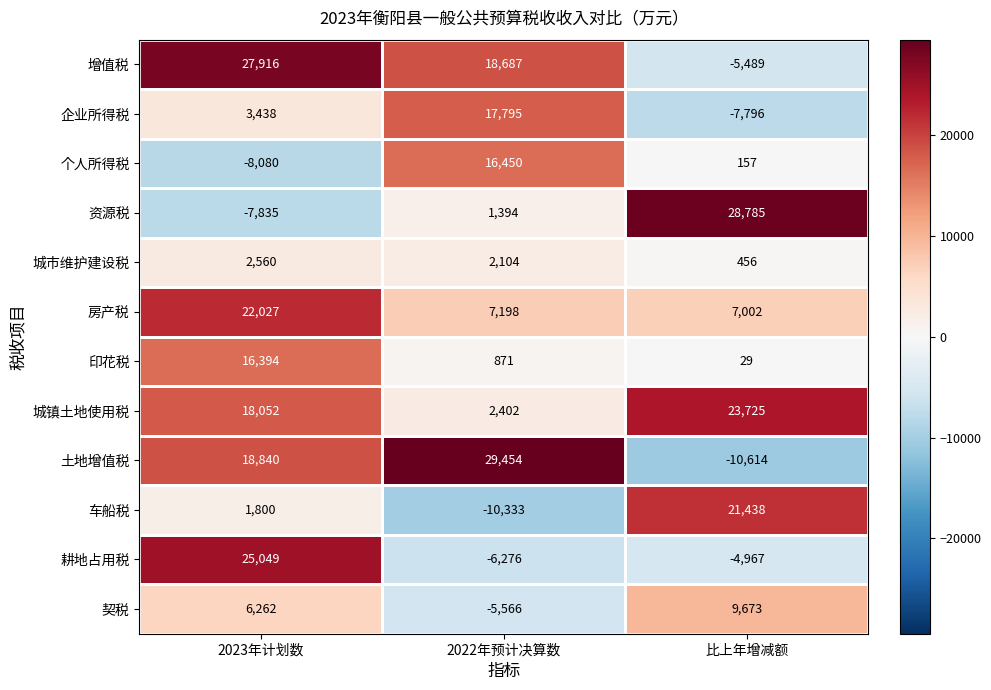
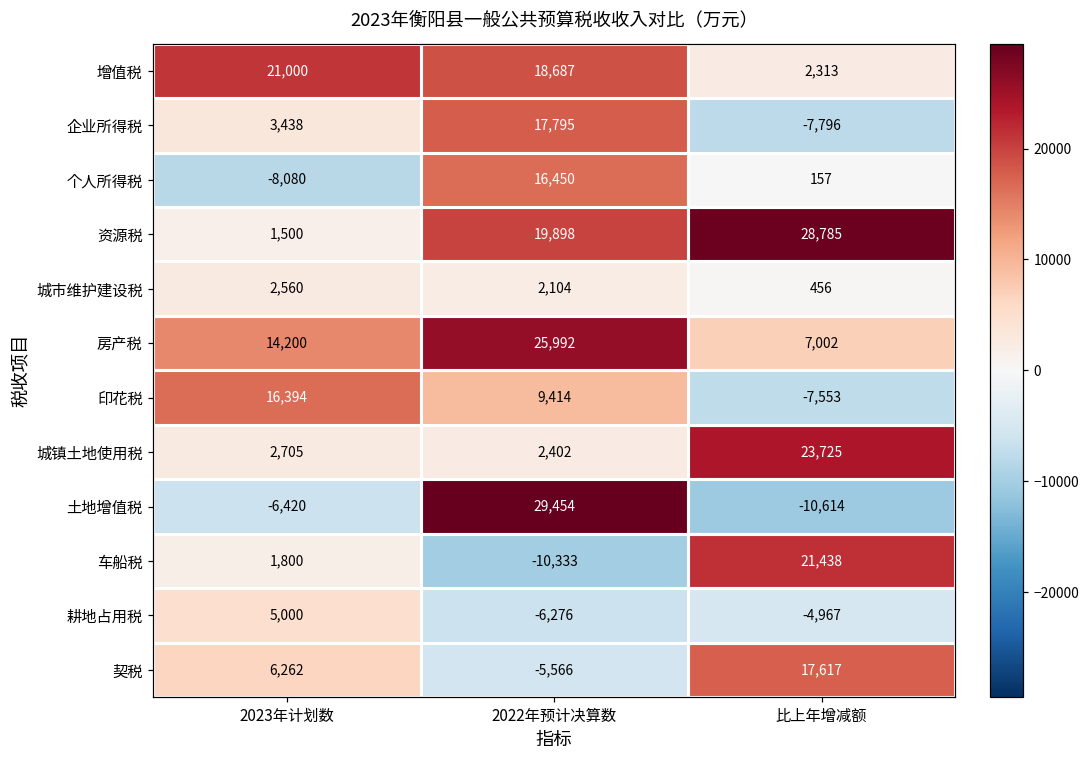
增值税, 2023年计划数: 27,916 -> 21,000
增值税, 比上年增减额: -5,489 -> 2,313
资源税, 2023年计划数: -7,835 -> 1,500
资源税, 2022年预计决算数: 1,394 -> 19,898
房产税, 2023年计划数: 22,027 -> 14,200
房产税, 2022年预计决算数: 7,198 -> 25,992
印花税, 2022年预计决算数: 871 -> 9,414
印花税, 比上年增减额: 29 -> -7,553
城镇土地使用税, 2023年计划数: 18,052 -> 2,705
土地增值税, 2023年计划数: 18,840 -> -6,420
耕地占用税, 2023年计划数: 25,049 -> 5,000
契税, 比上年增减额: 9,673 -> 17,617
